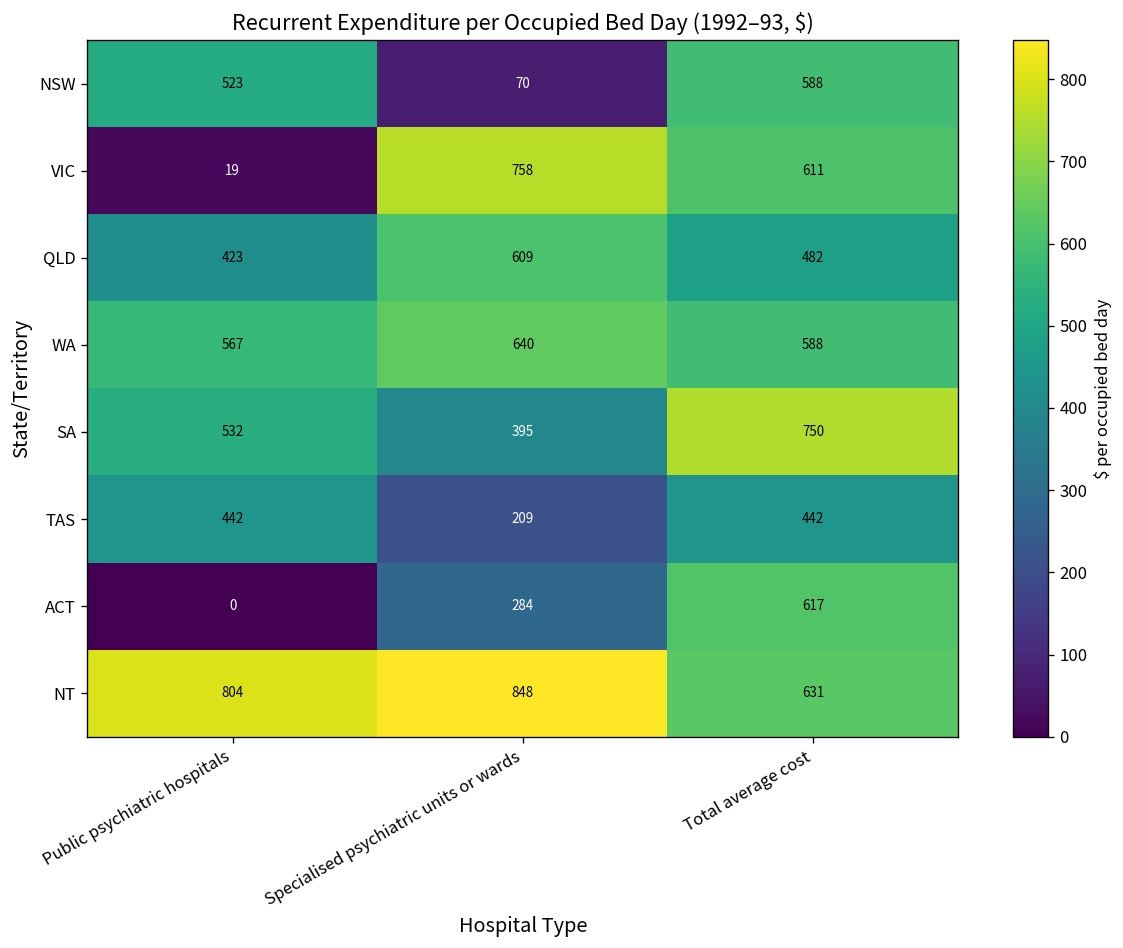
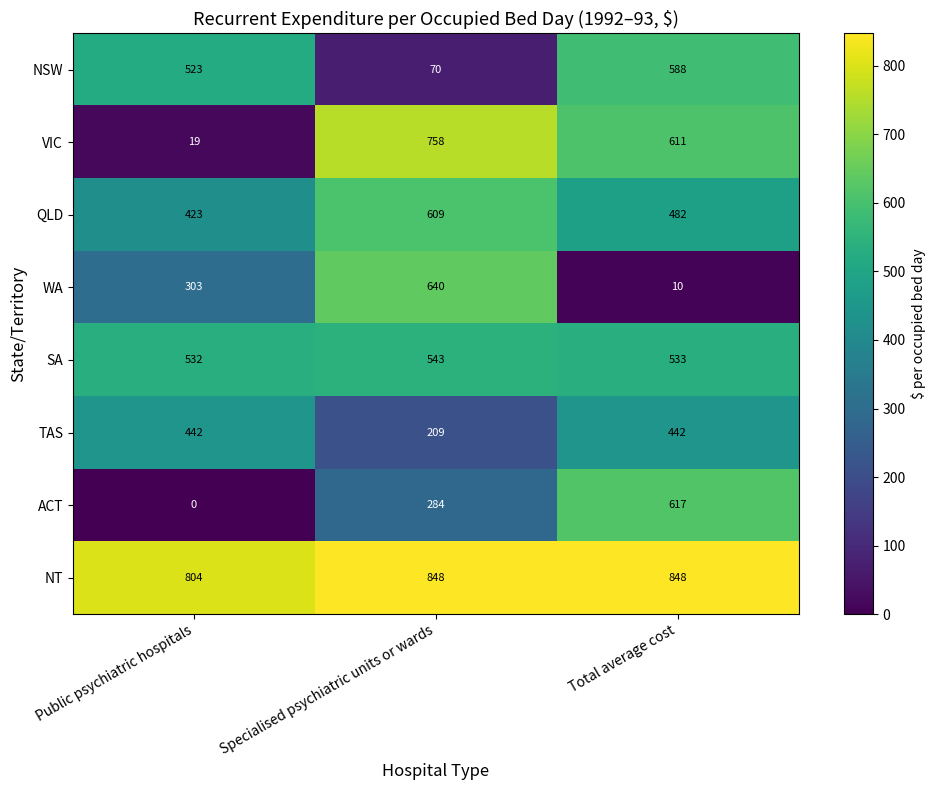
WA, Public psychiatric hospitals: 567 -> 303
WA, Total average cost: 588 -> 10
SA, Specialised psychiatric units or wards: 395 -> 543
SA, Total average cost: 750 -> 533
NT, Total average cost: 631 -> 848
